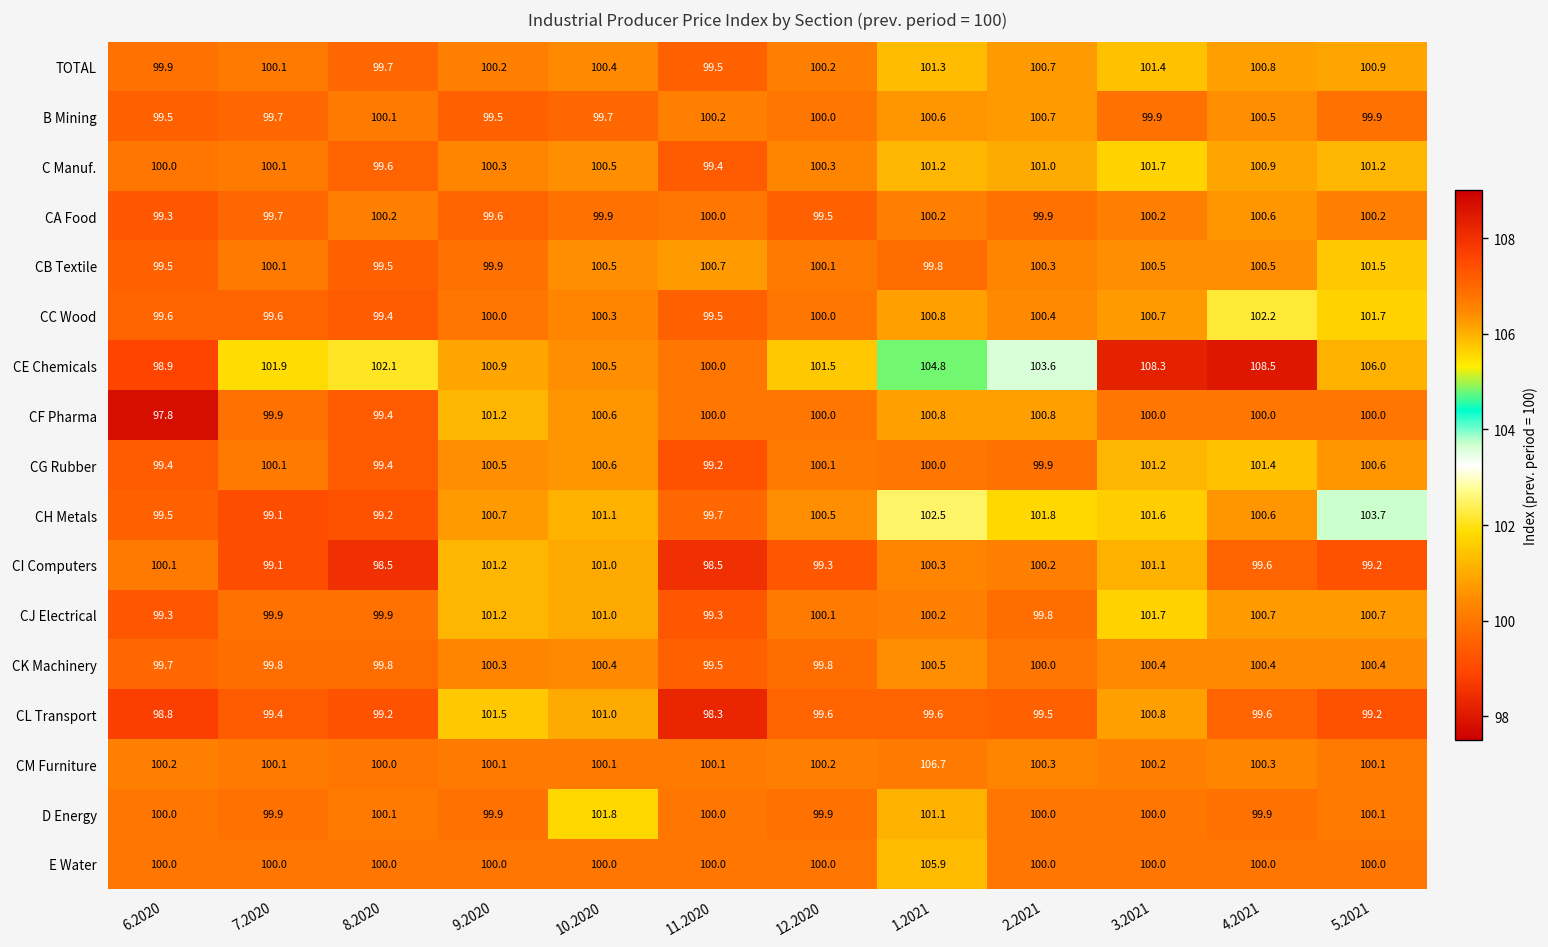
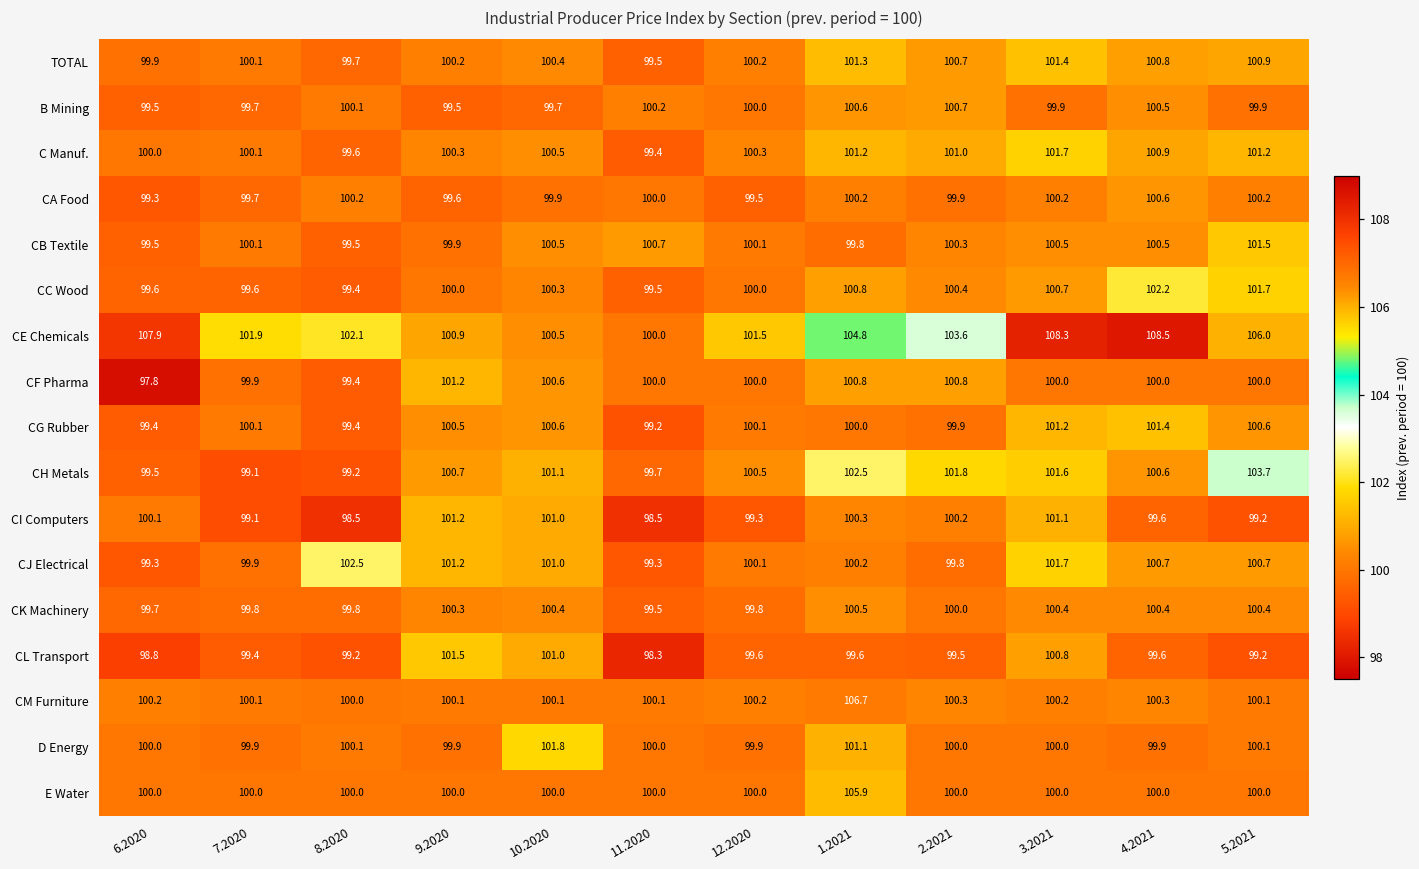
CE Chemicals, 6.2020: 98.9 -> 107.9
CJ Electrical, 8.2020: 99.9 -> 102.5
